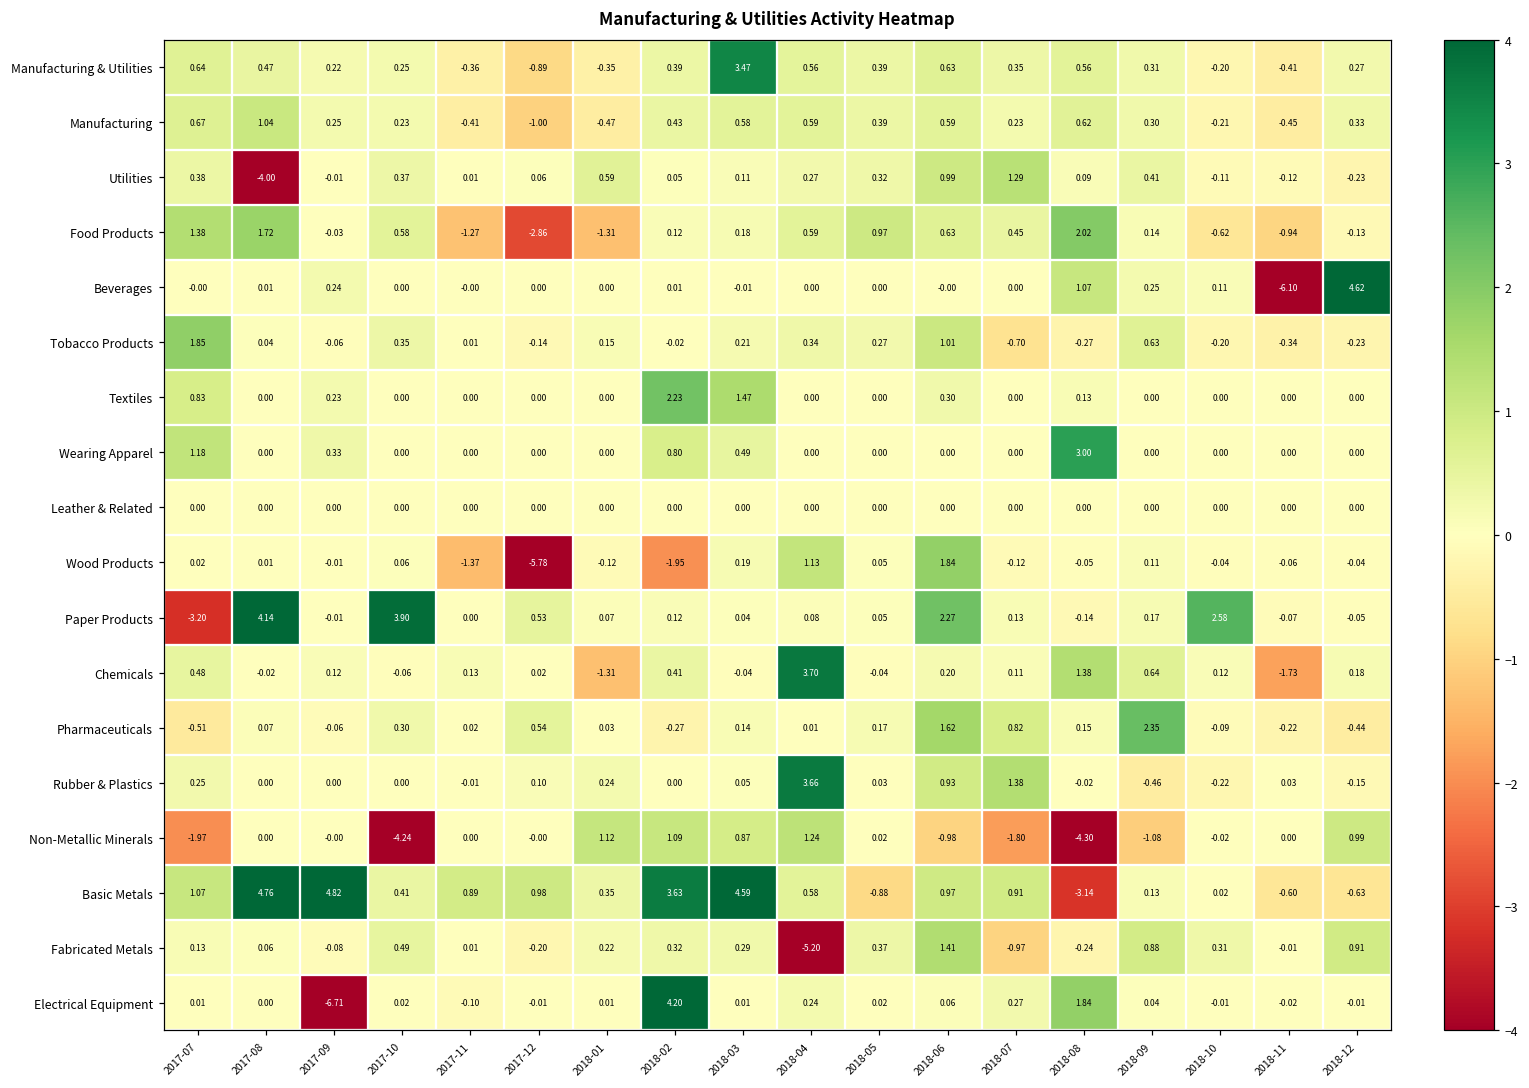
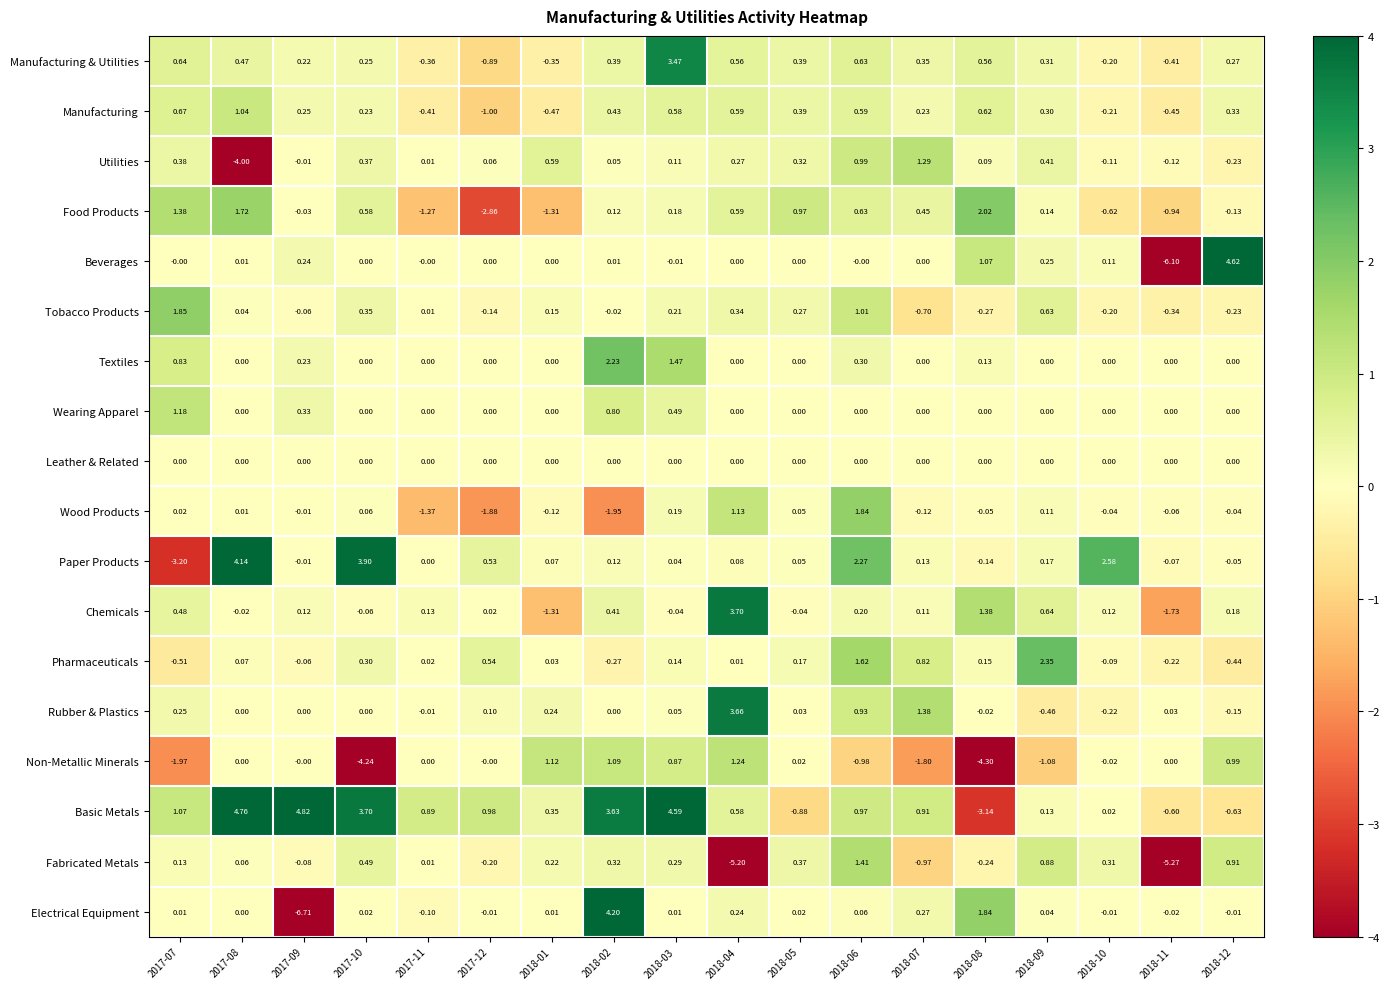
Wearing Apparel, 2018-08: 3.00 -> 0.00
Wood Products, 2017-12: -5.78 -> -1.88
Basic Metals, 2017-10: 0.41 -> 3.70
Fabricated Metals, 2018-11: -0.01 -> -5.27
